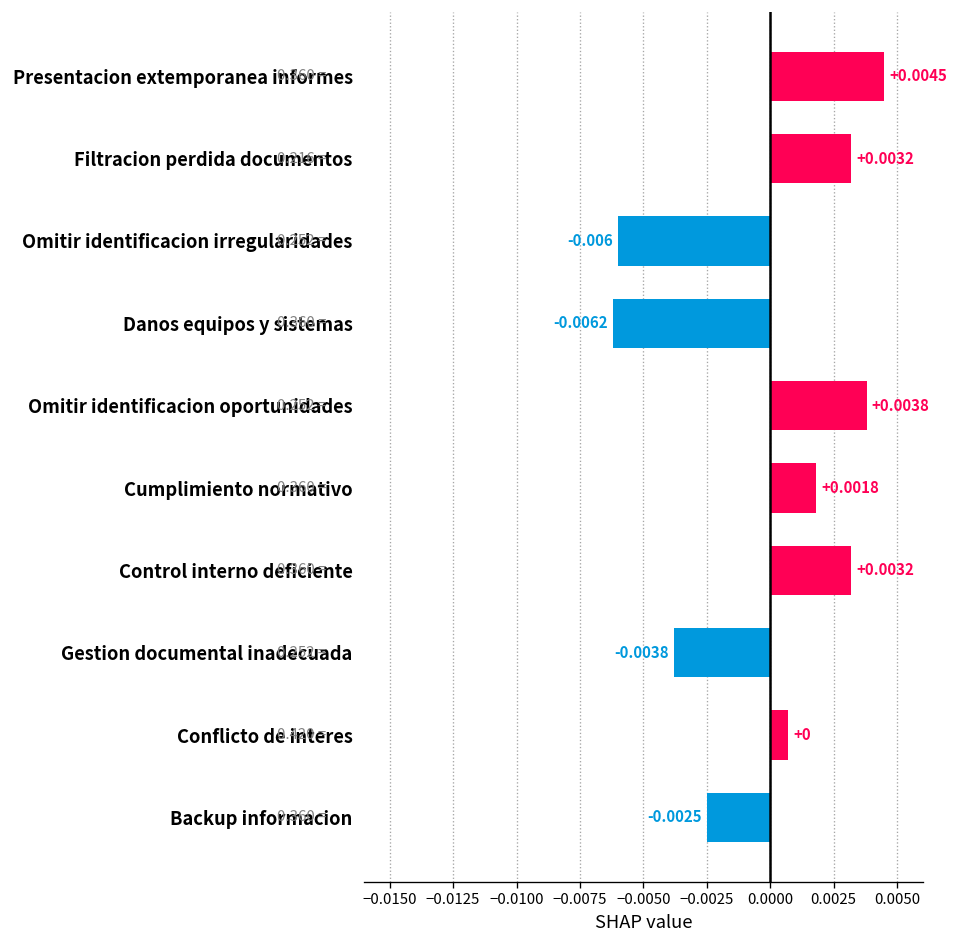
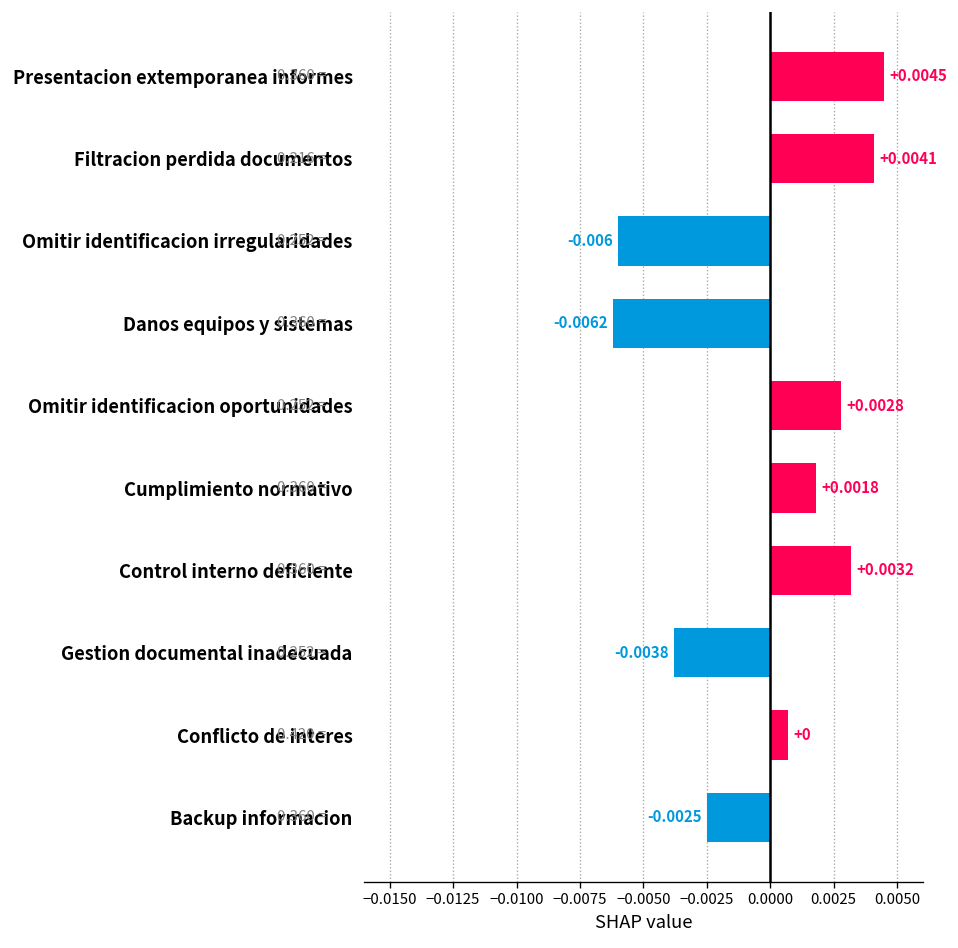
Filtracion perdida documentos: +0.0032 -> +0.0041
Omitir identificacion oportunidades: +0.0038 -> +0.0028
